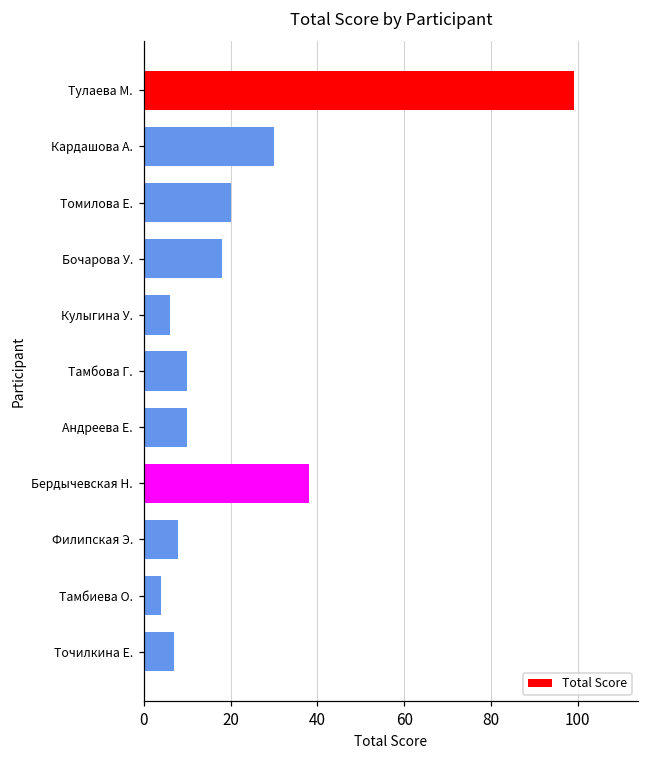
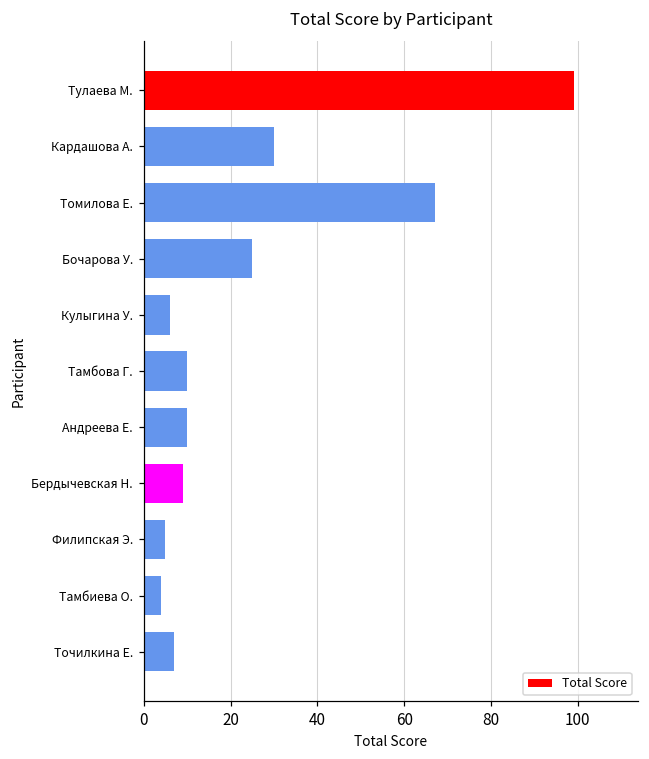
Томилова Е.: 20 -> 67
Бочарова У.: 18 -> 25
Бердычевская Н.: 38 -> 9
Филипская Э.: 8 -> 5
